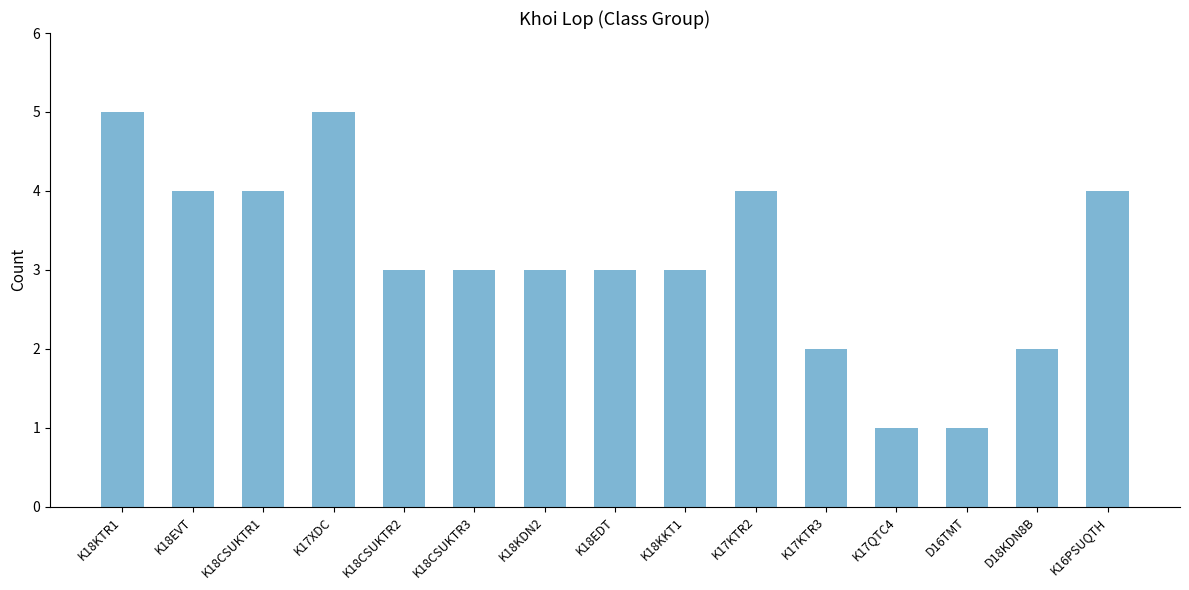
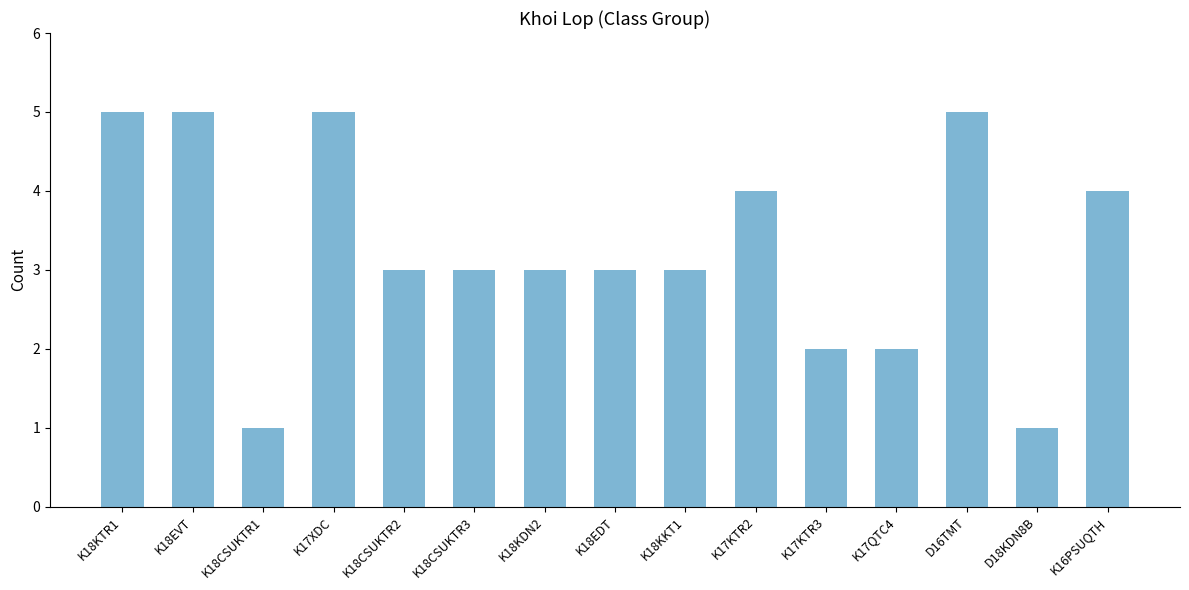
K18EVT: 4 -> 5
K18CSUKTR1: 4 -> 1
K17QTC4: 1 -> 2
D16TMT: 1 -> 5
D18KDN8B: 2 -> 1
